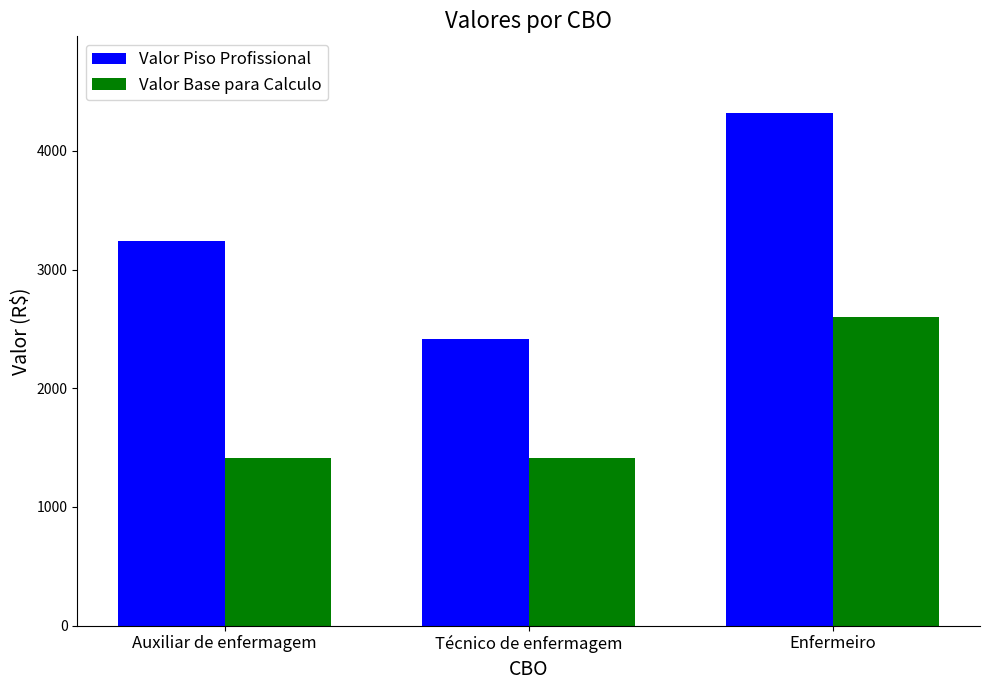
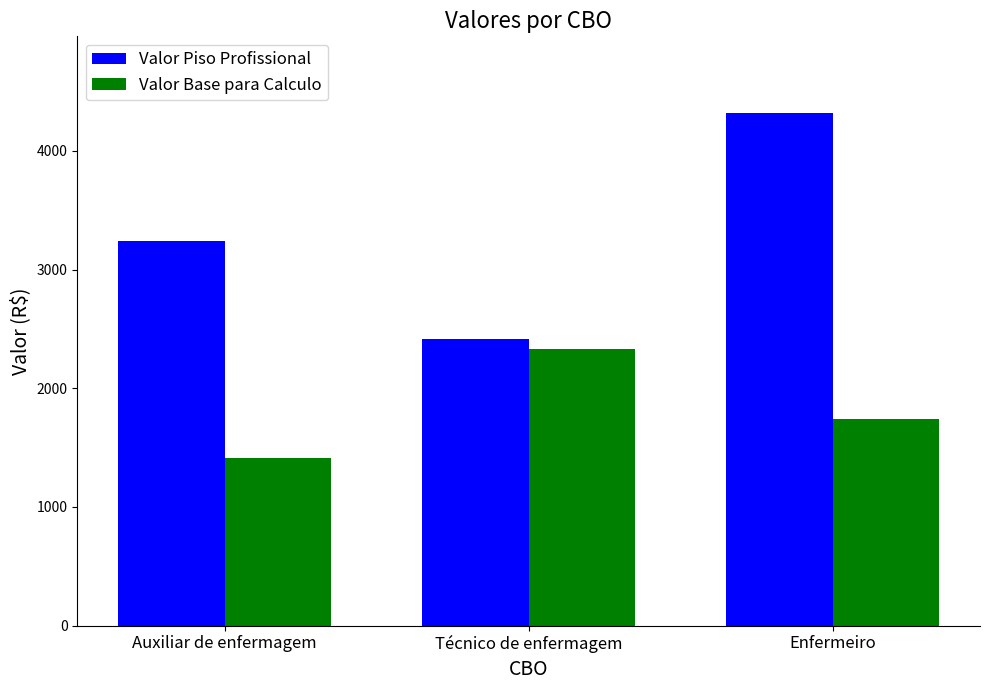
Valor Base para Calculo, Técnico de enfermagem: 1410 -> 2330
Valor Base para Calculo, Enfermeiro: 2600 -> 1740
